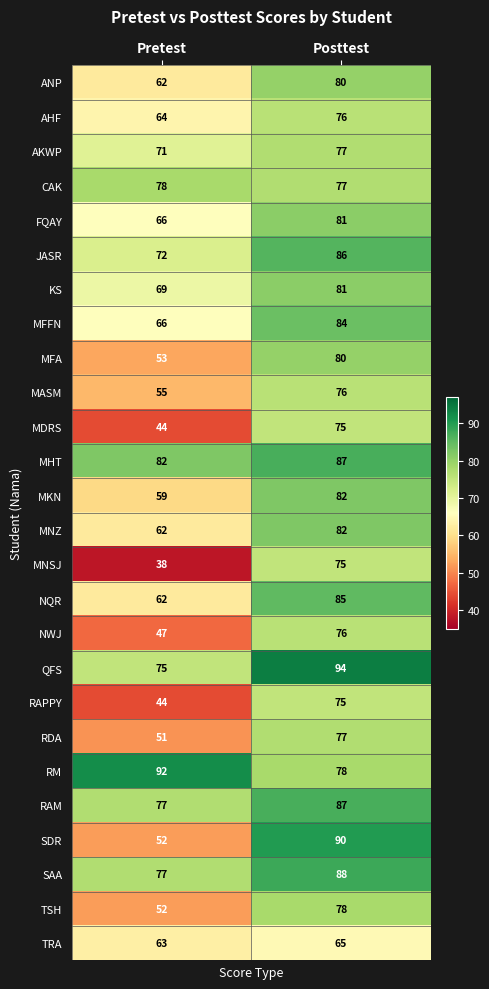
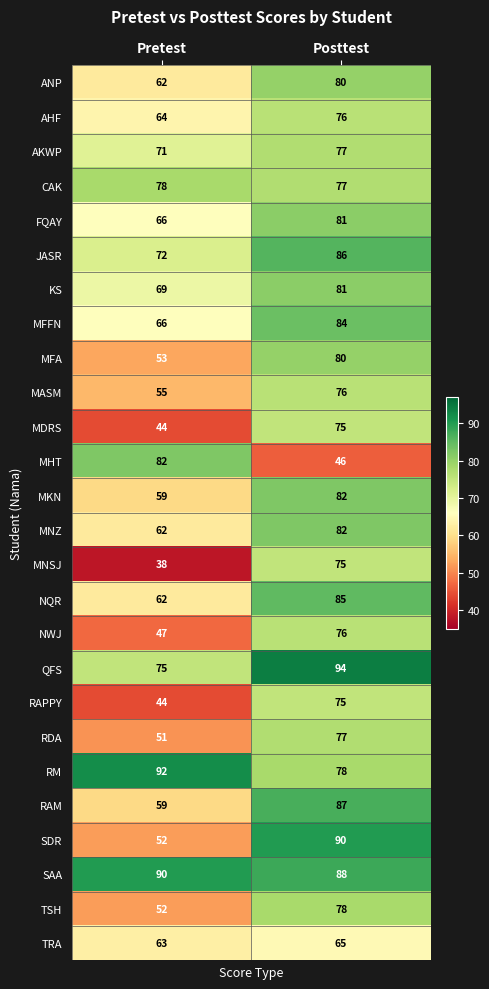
MHT, Posttest: 87 -> 46
RAM, Pretest: 77 -> 59
SAA, Pretest: 77 -> 90
